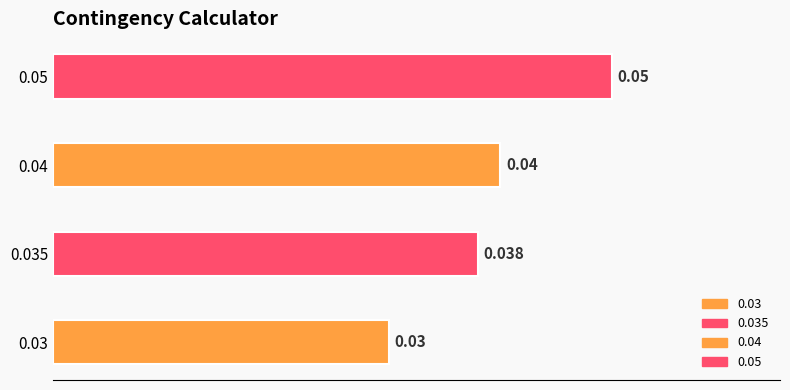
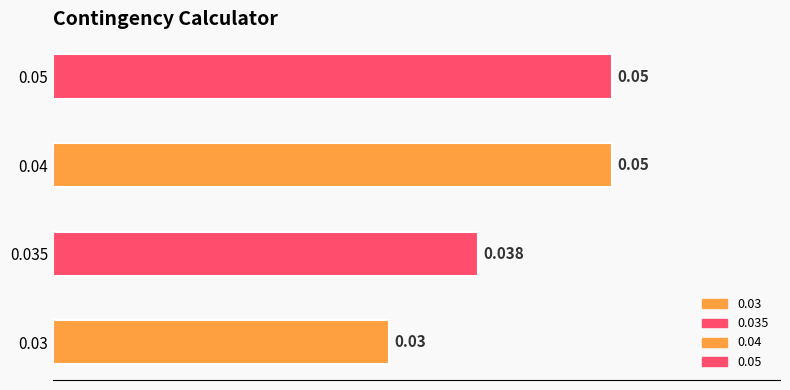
0.04: 0.04 -> 0.05
